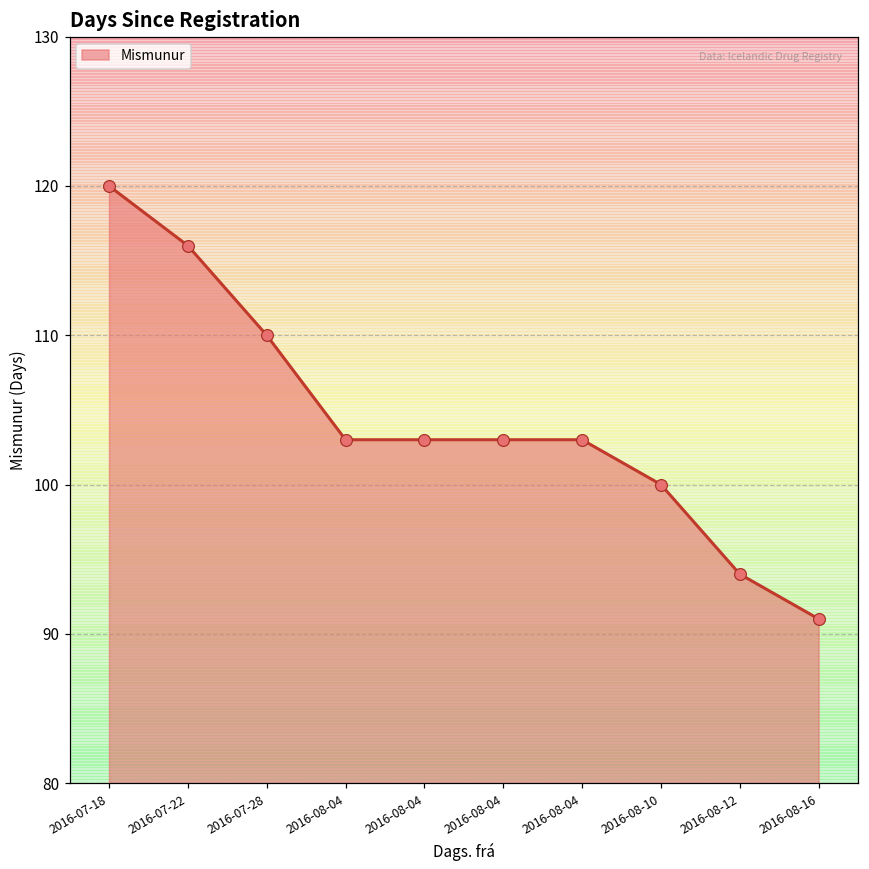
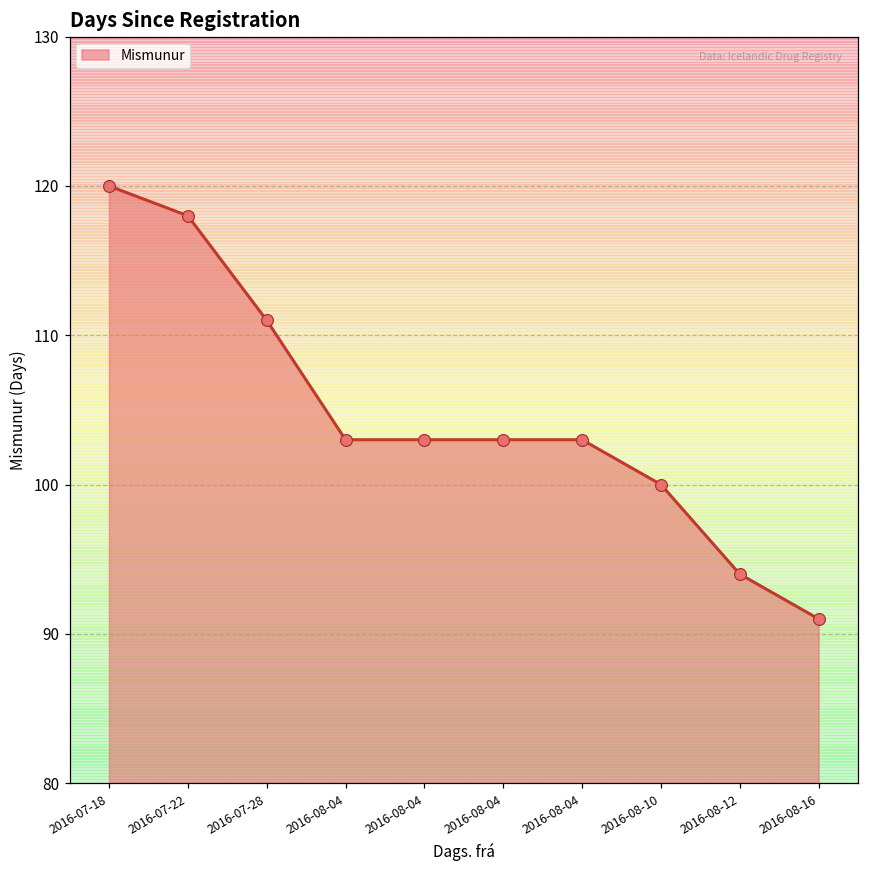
2016-07-22: 116 -> 118
2016-07-28: 110 -> 111
